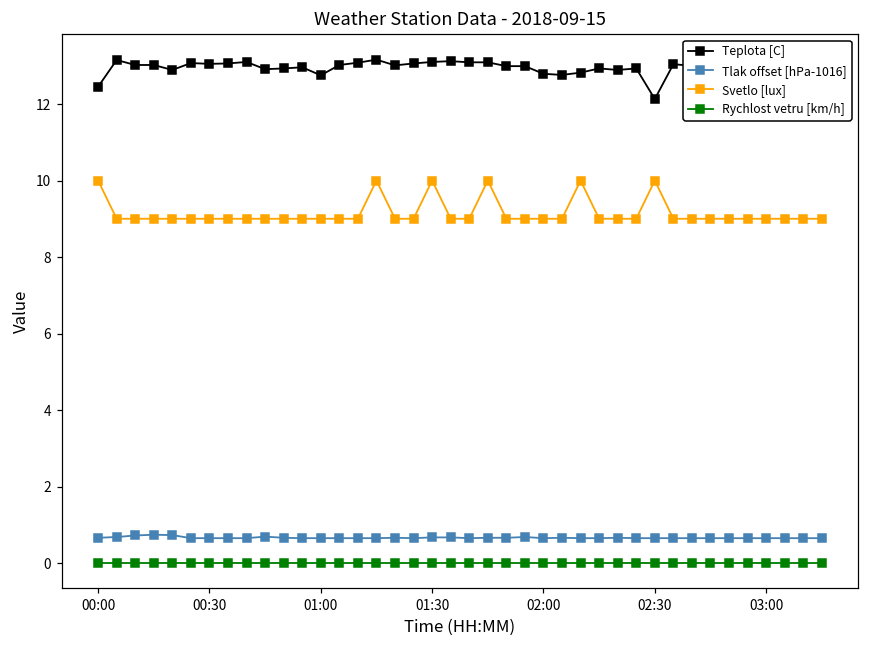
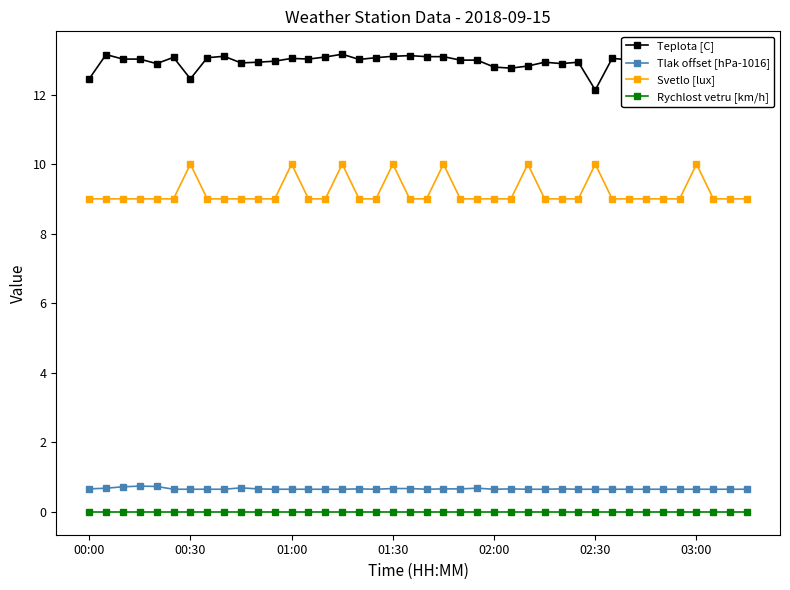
Svetlo [lux], 00:00: 10 -> 9
Teplota [C], 00:30: 13.1 -> 12.5
Svetlo [lux], 00:30: 9 -> 10
Teplota [C], 01:00: 12.8 -> 13.0
Svetlo [lux], 01:00: 9 -> 10
Svetlo [lux], 03:00: 9 -> 10
